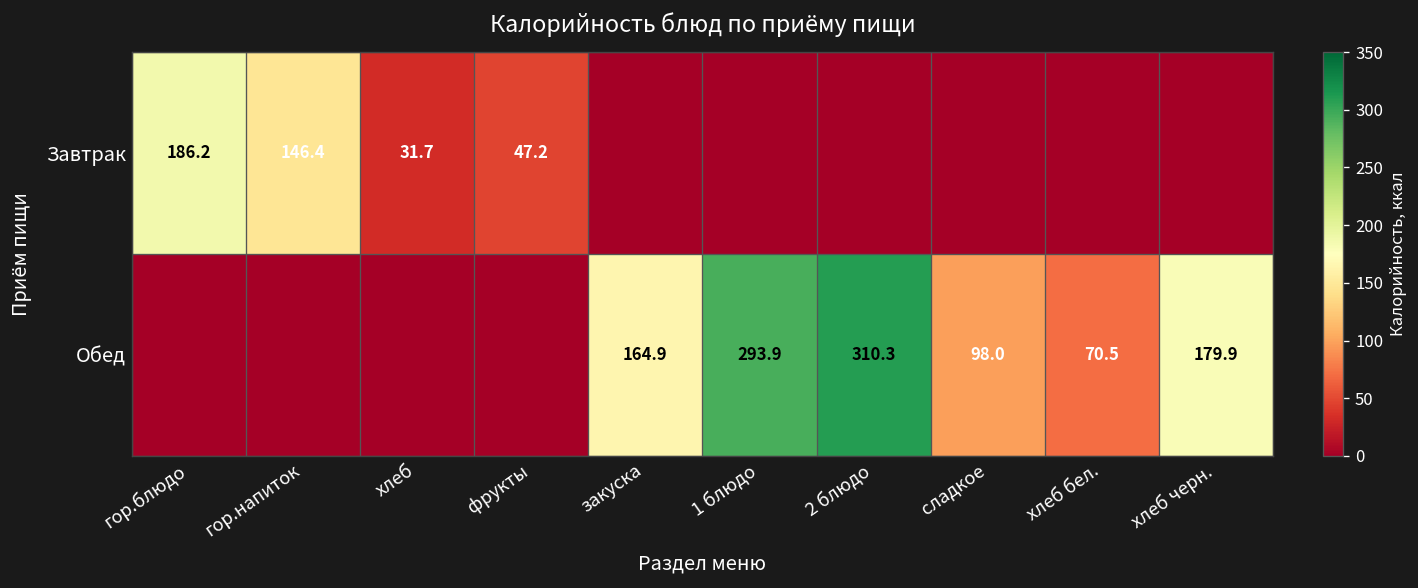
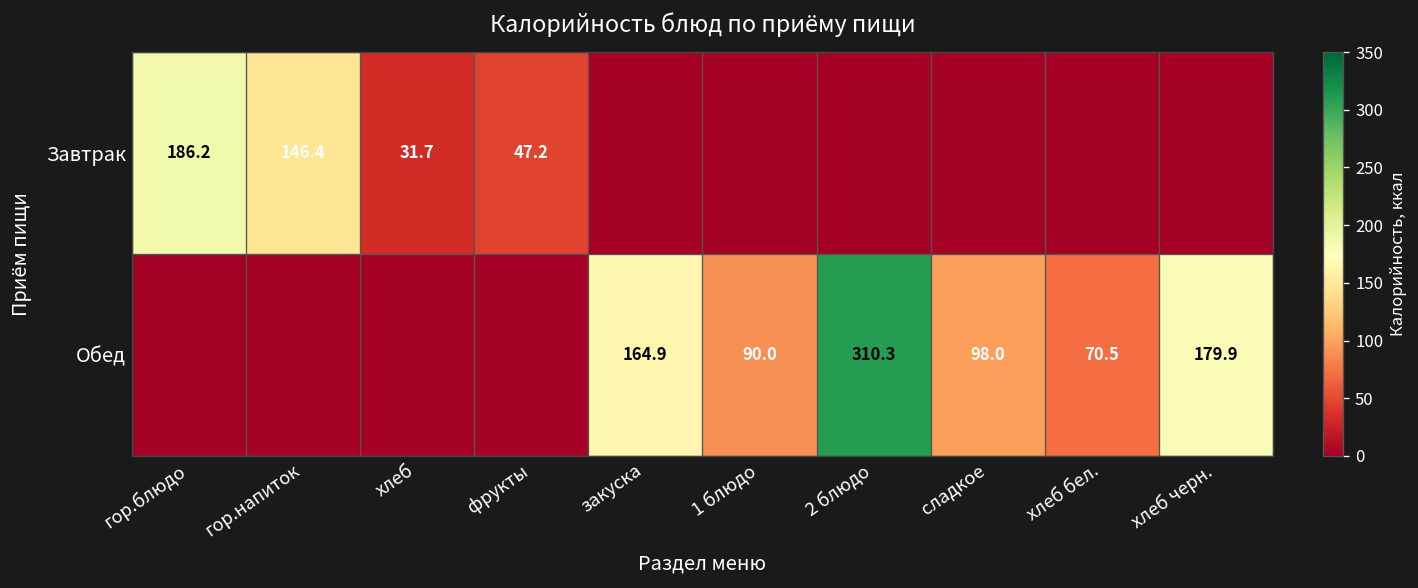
Обед, 1 блюдо: 293.9 -> 90.0
